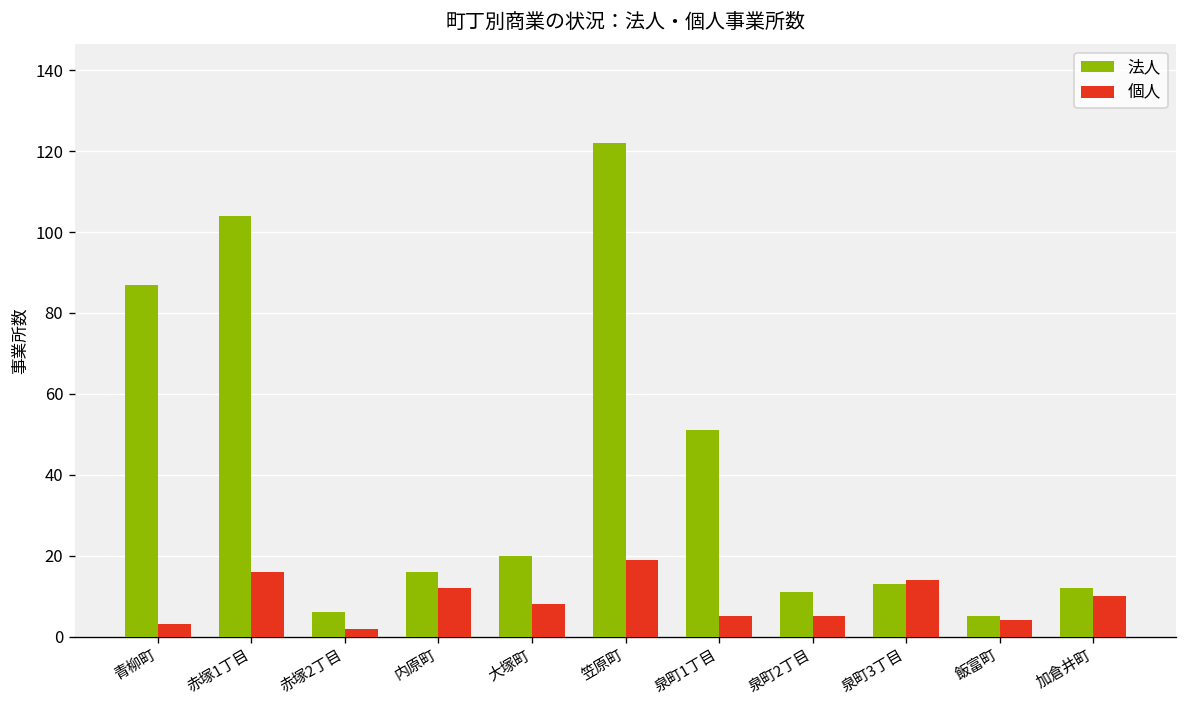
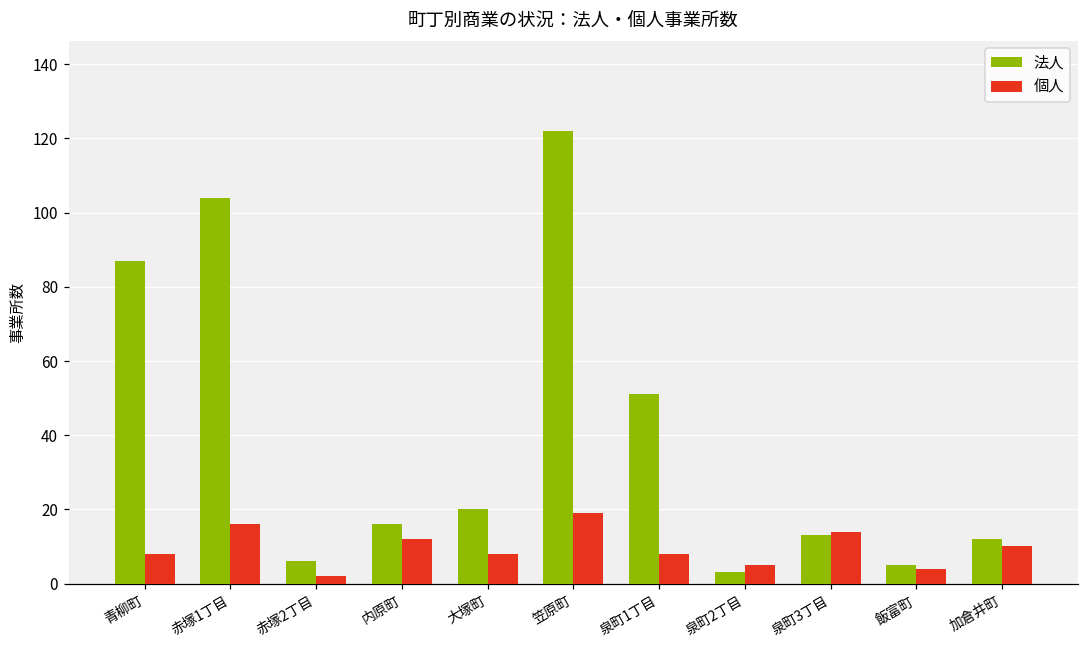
個人, 青柳町: 3 -> 8
個人, 泉町1丁目: 5 -> 8
法人, 泉町2丁目: 11 -> 3
